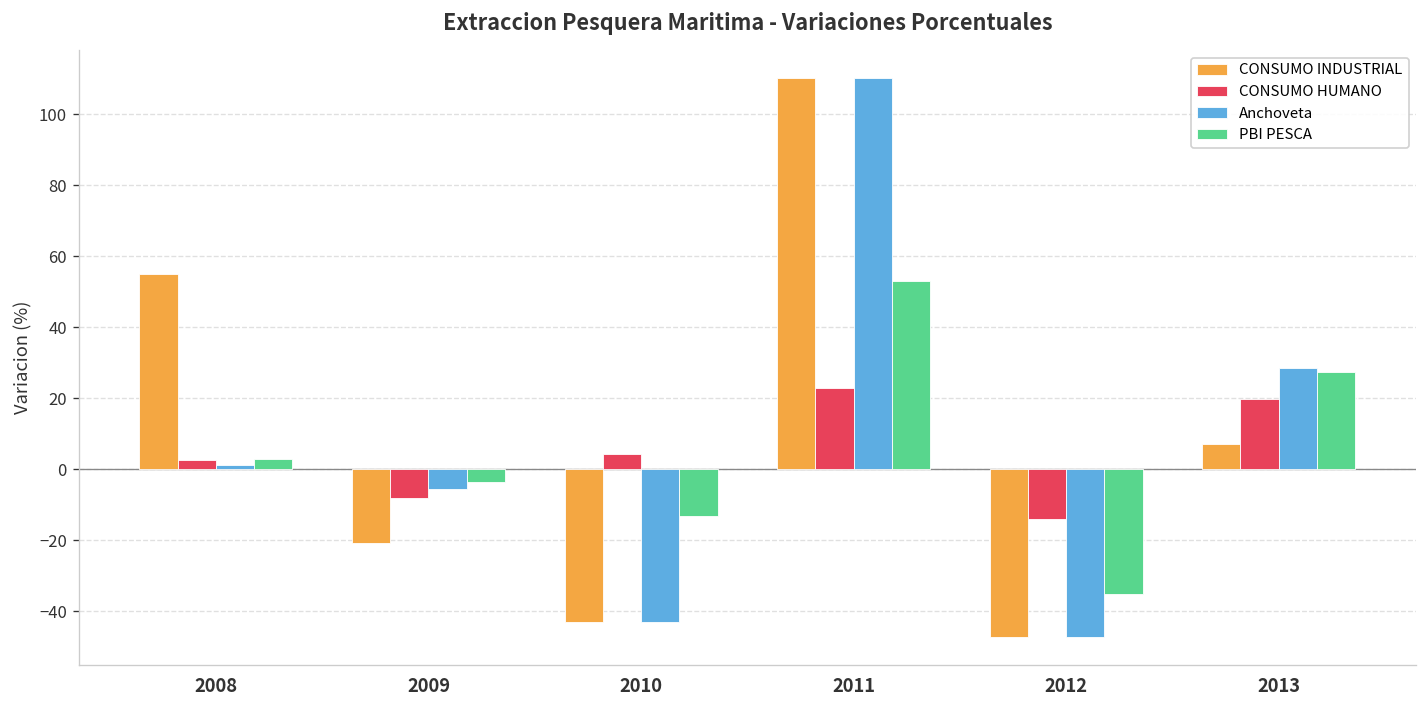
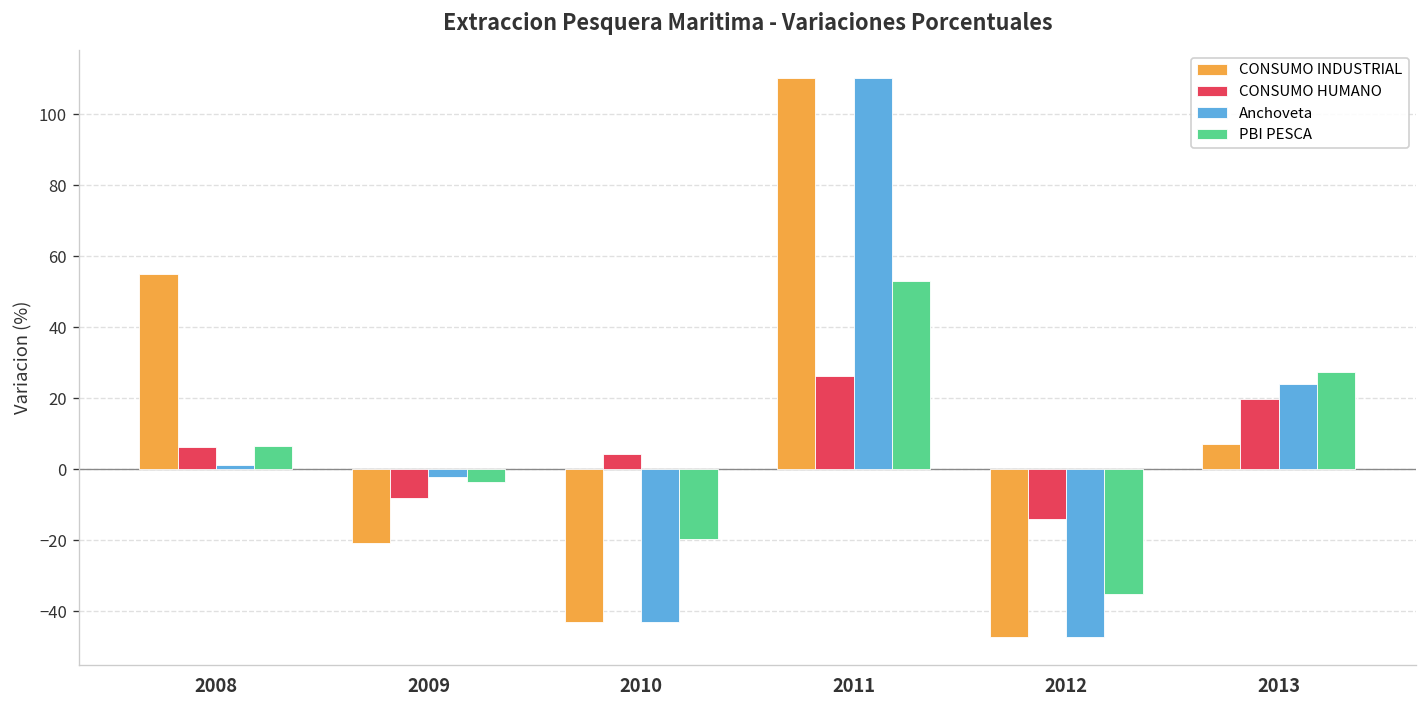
CONSUMO HUMANO, 2008: 3 -> 6
PBI PESCA, 2008: 3 -> 7
Anchoveta, 2009: -5 -> -2
PBI PESCA, 2010: -13 -> -20
CONSUMO HUMANO, 2011: 23 -> 26
Anchoveta, 2013: 29 -> 24
